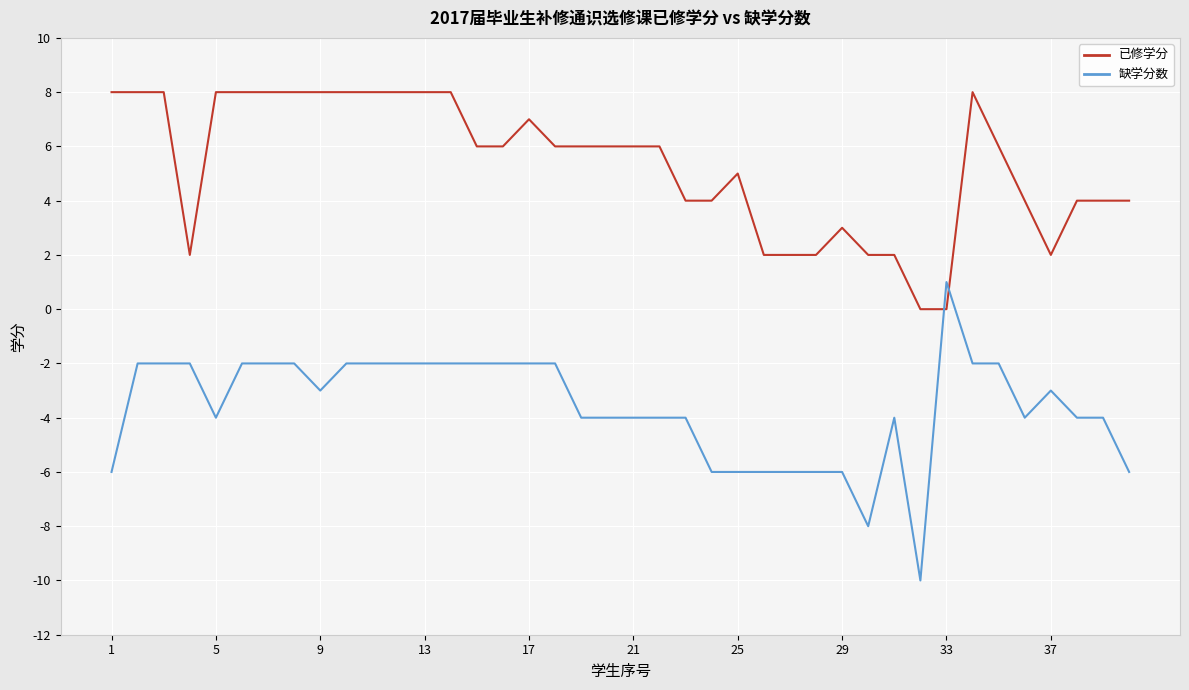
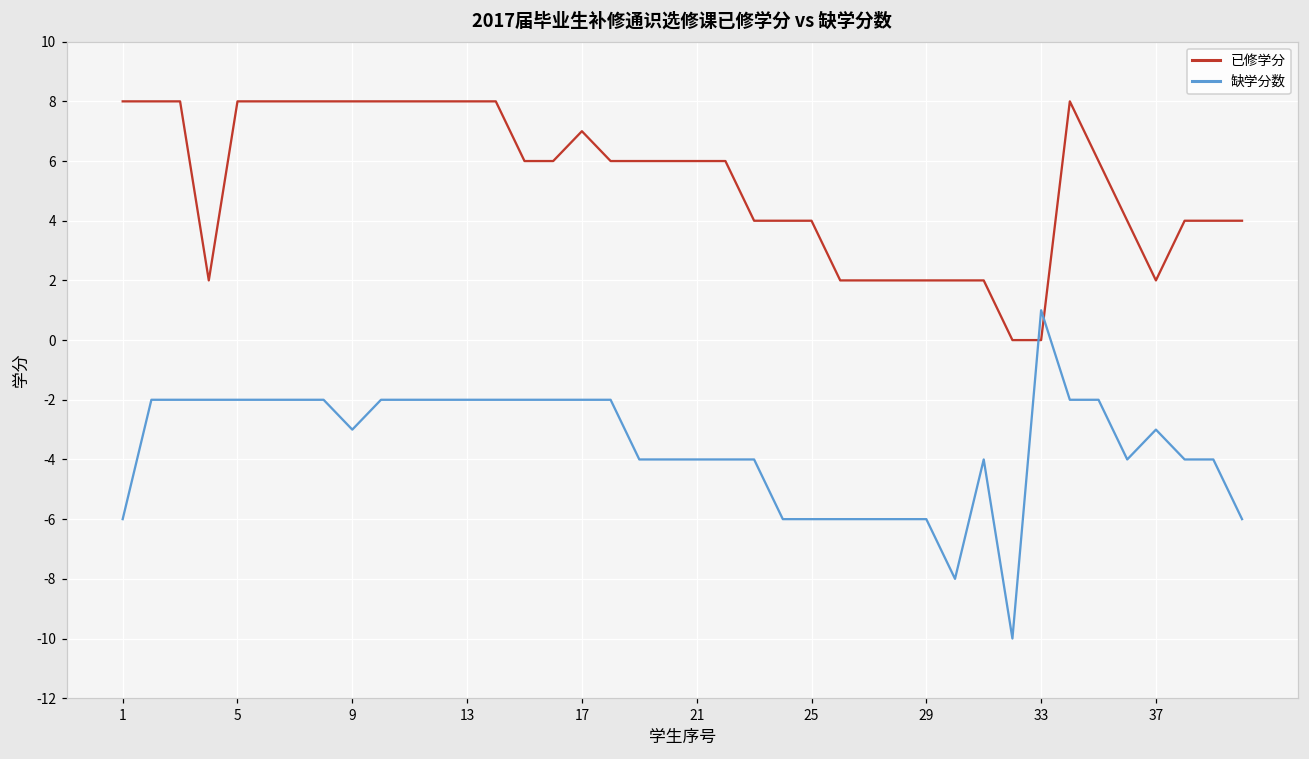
缺学分数, 5: -4 -> -2
已修学分, 25: 5 -> 4
已修学分, 29: 3 -> 2
